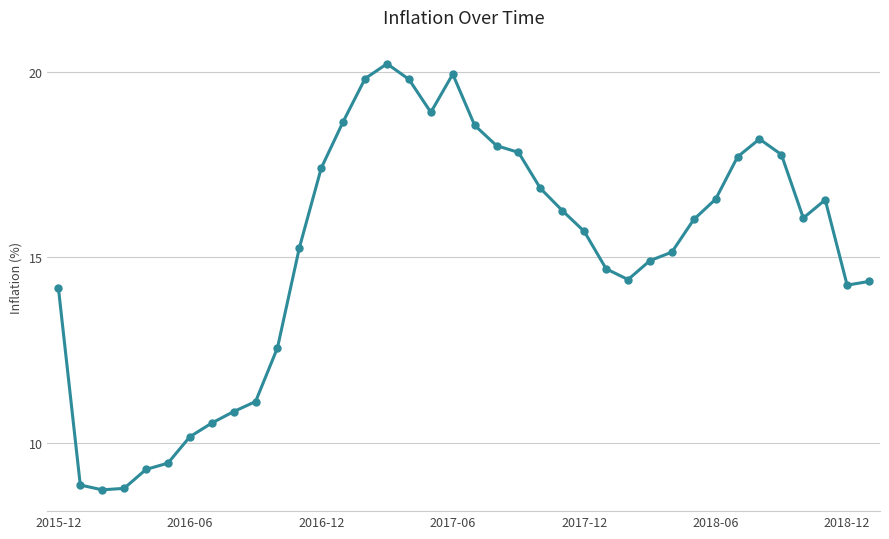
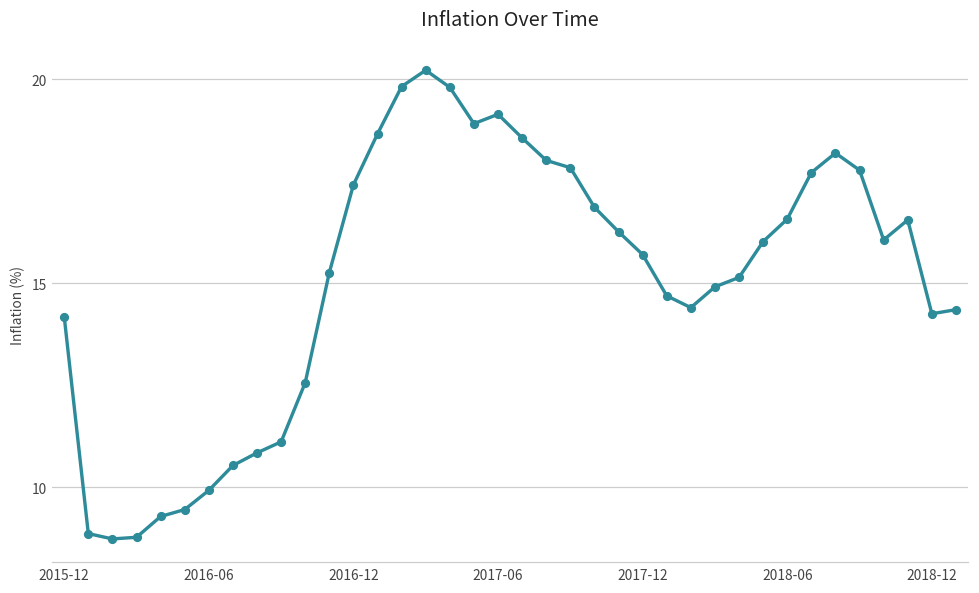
2016-06: 10.2 -> 9.9
2017-06: 19.9 -> 19.1
